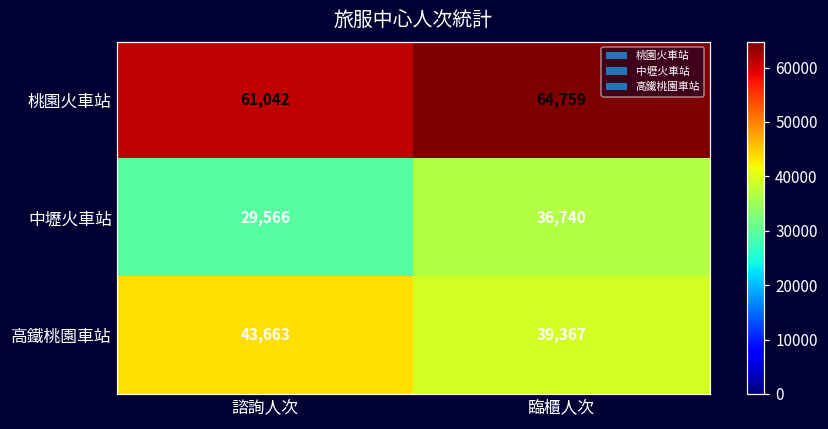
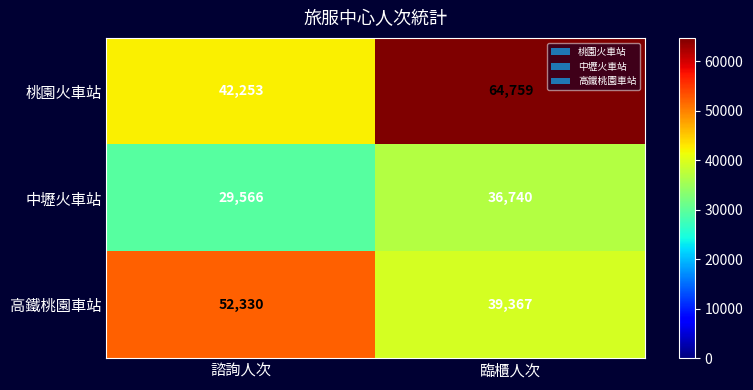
桃園火車站, 諮詢人次: 61,042 -> 42,253
高鐵桃園車站, 諮詢人次: 43,663 -> 52,330
